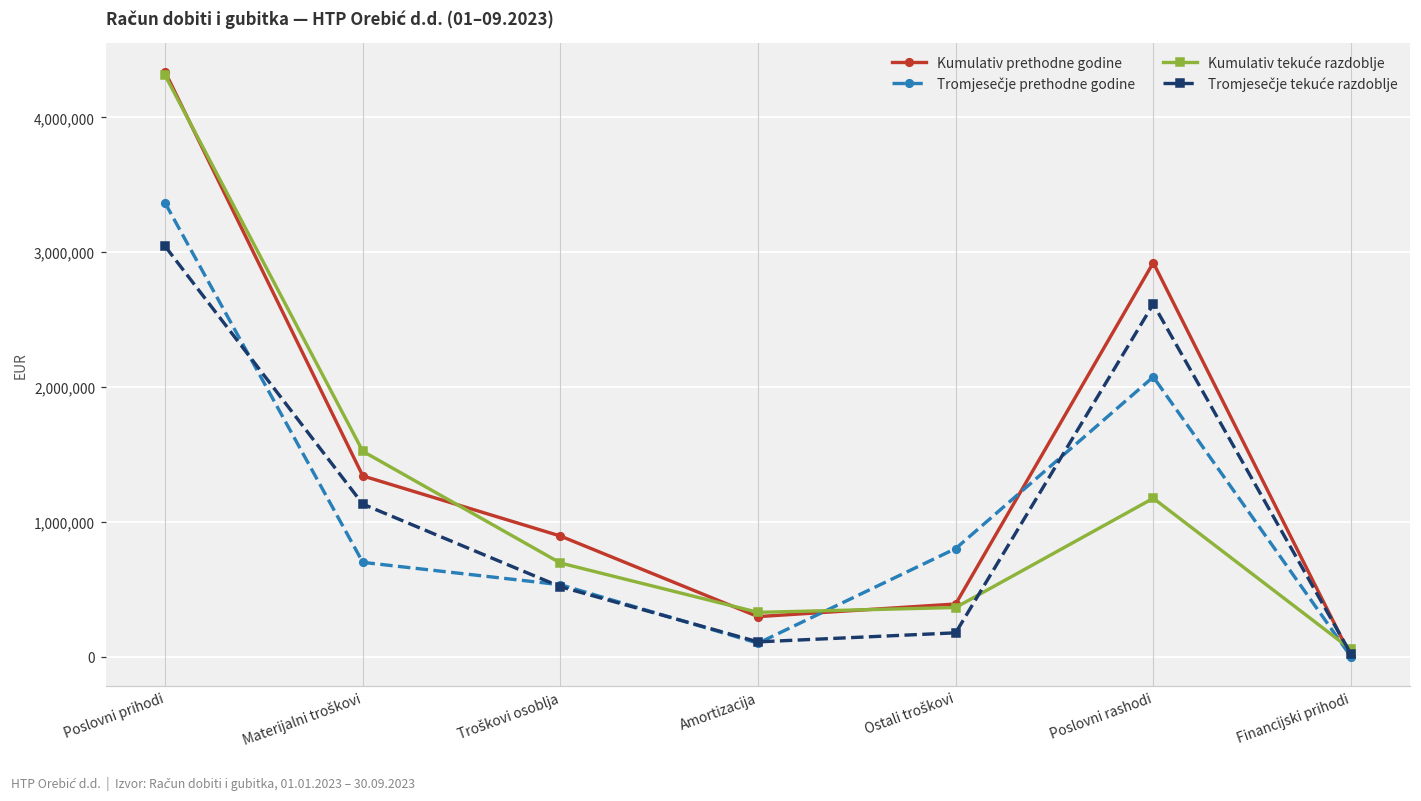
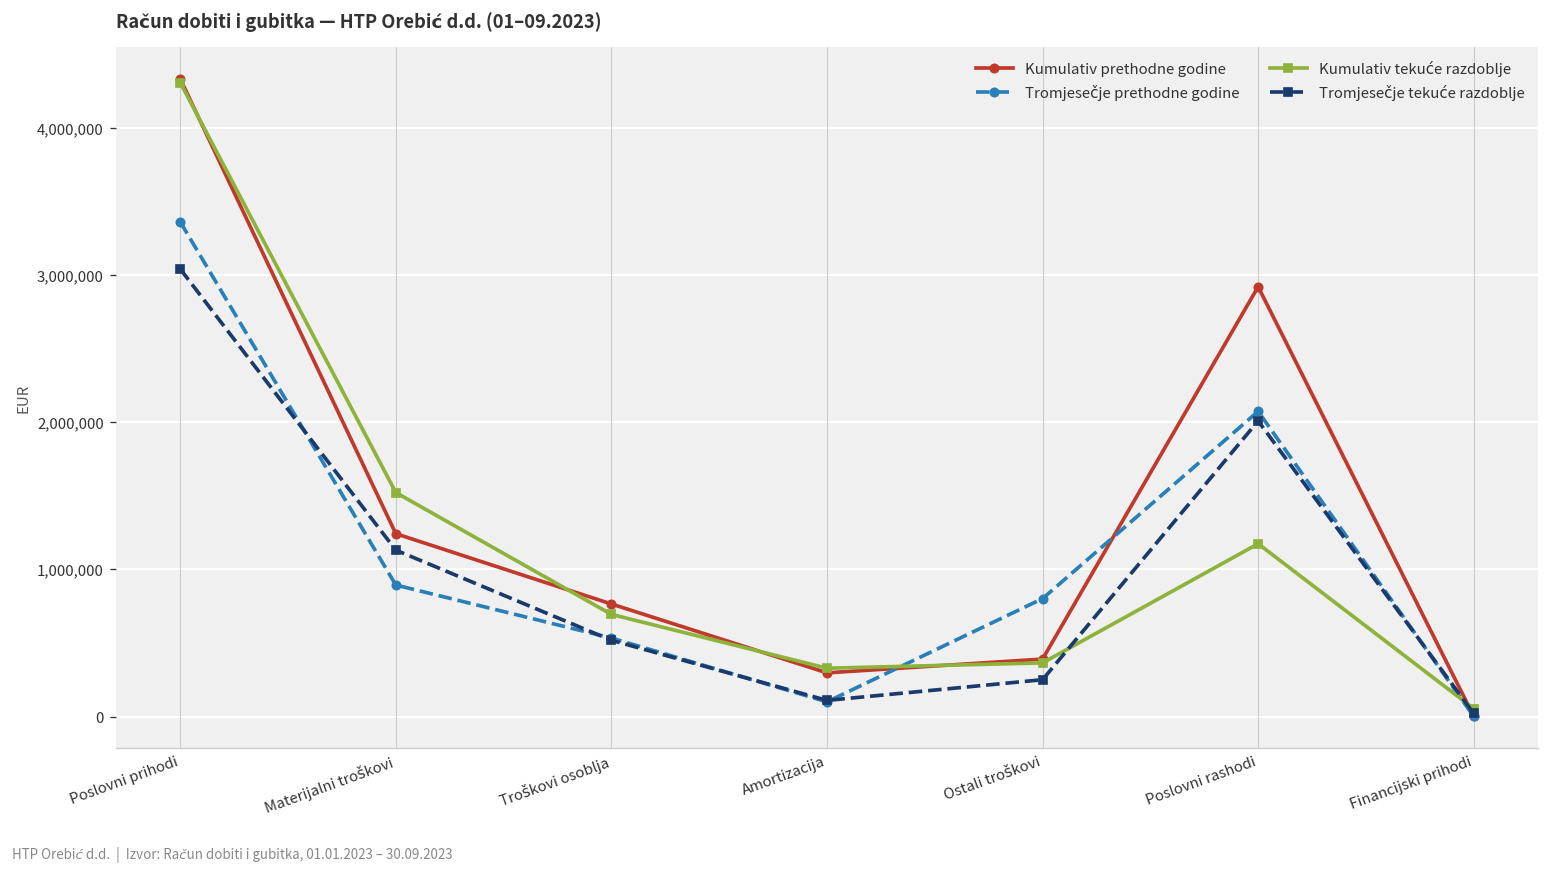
Kumulativ prethodne godine, Materijalni troškovi: 1,340,000 -> 1,240,000
Tromjesečje prethodne godine, Materijalni troškovi: 700,000 -> 890,000
Kumulativ prethodne godine, Troškovi osoblja: 890,000 -> 770,000
Tromjesečje tekuće razdoblje, Ostali troškovi: 180,000 -> 250,000
Tromjesečje tekuće razdoblje, Poslovni rashodi: 2,620,000 -> 2,010,000
